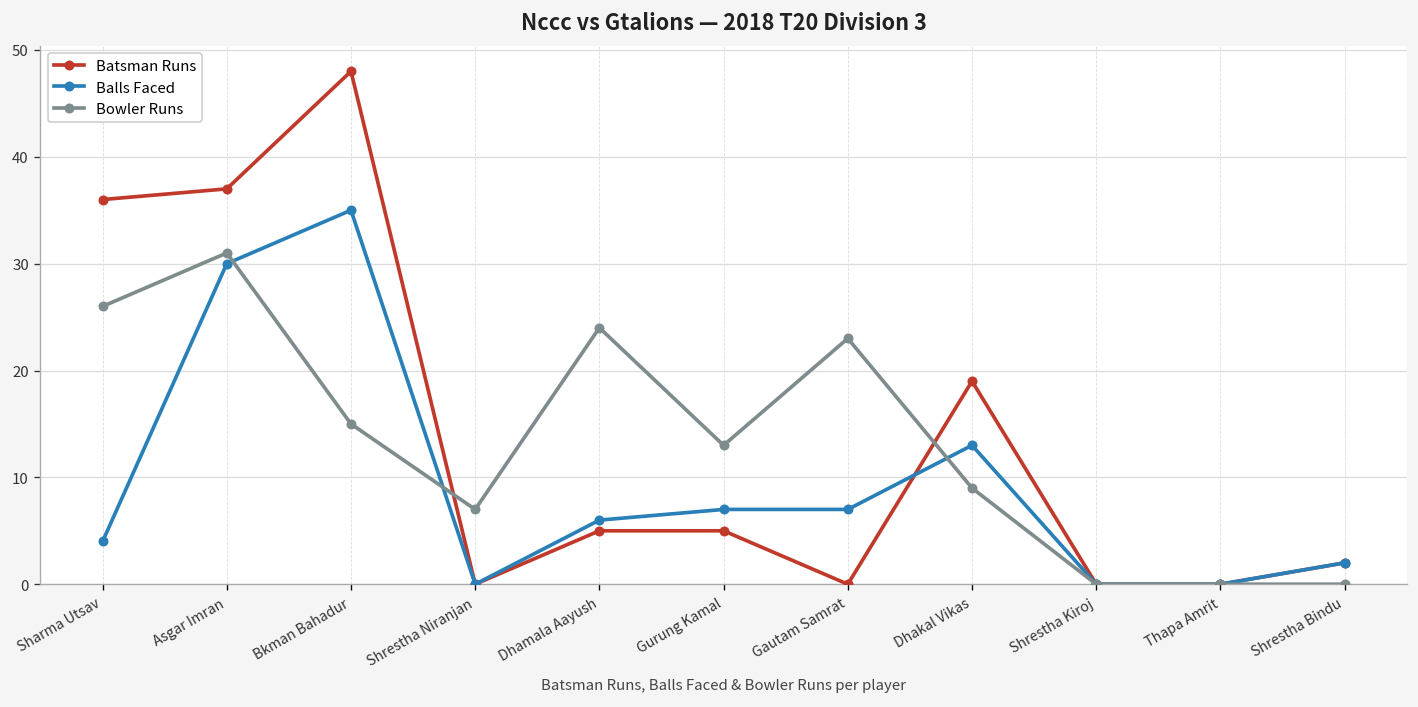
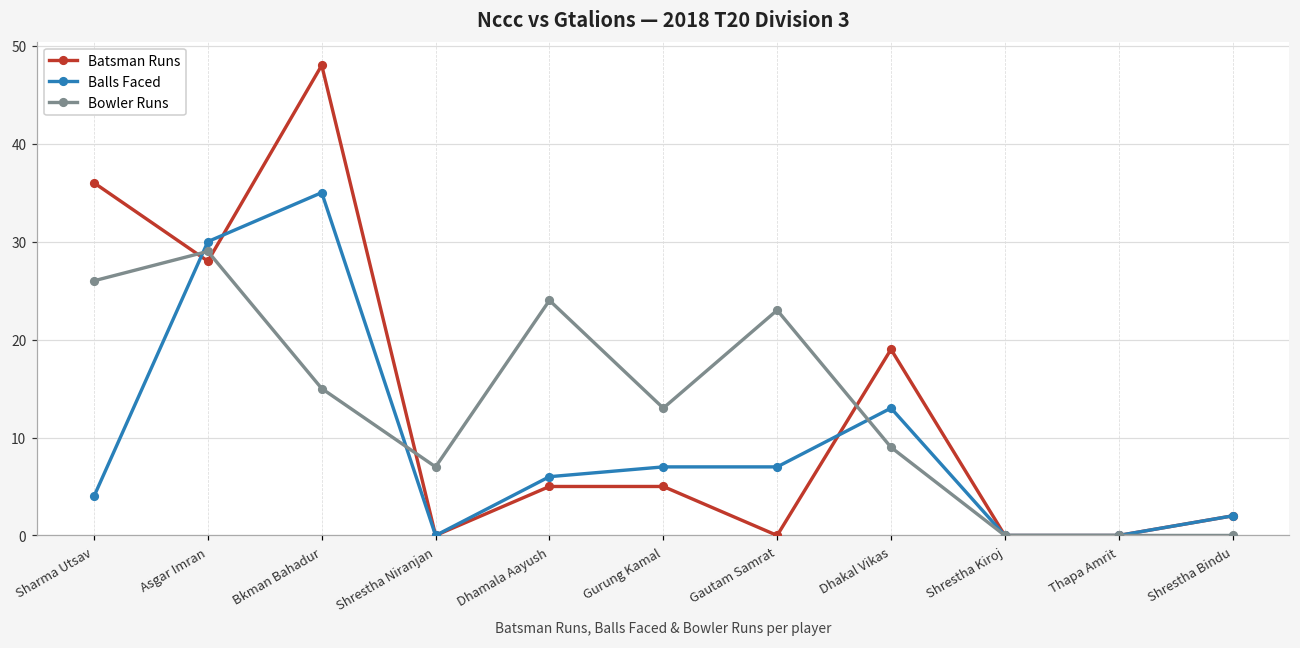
Batsman Runs, Asgar Imran: 37 -> 28
Bowler Runs, Asgar Imran: 31 -> 29
